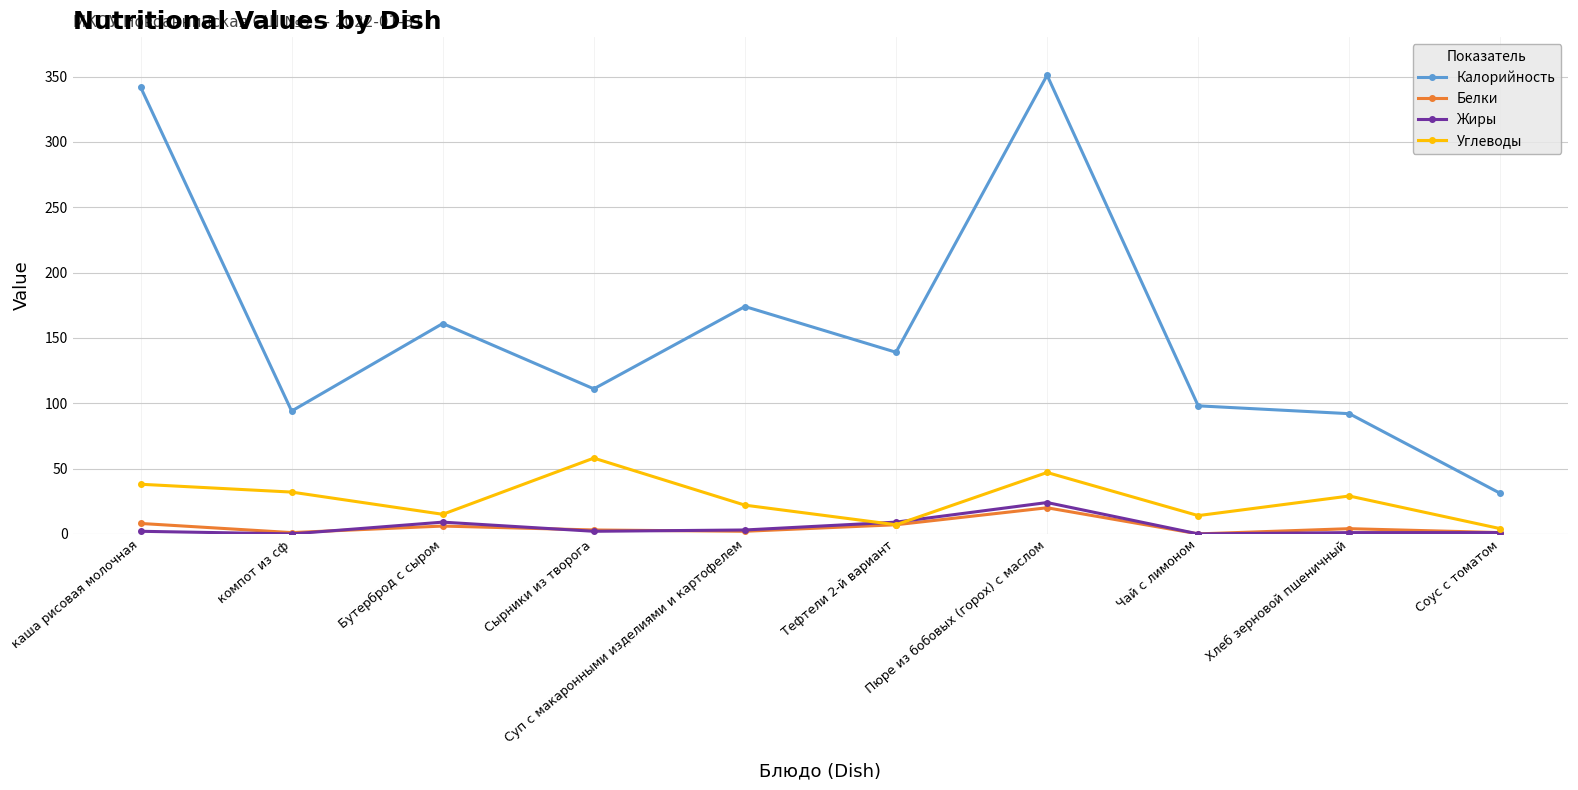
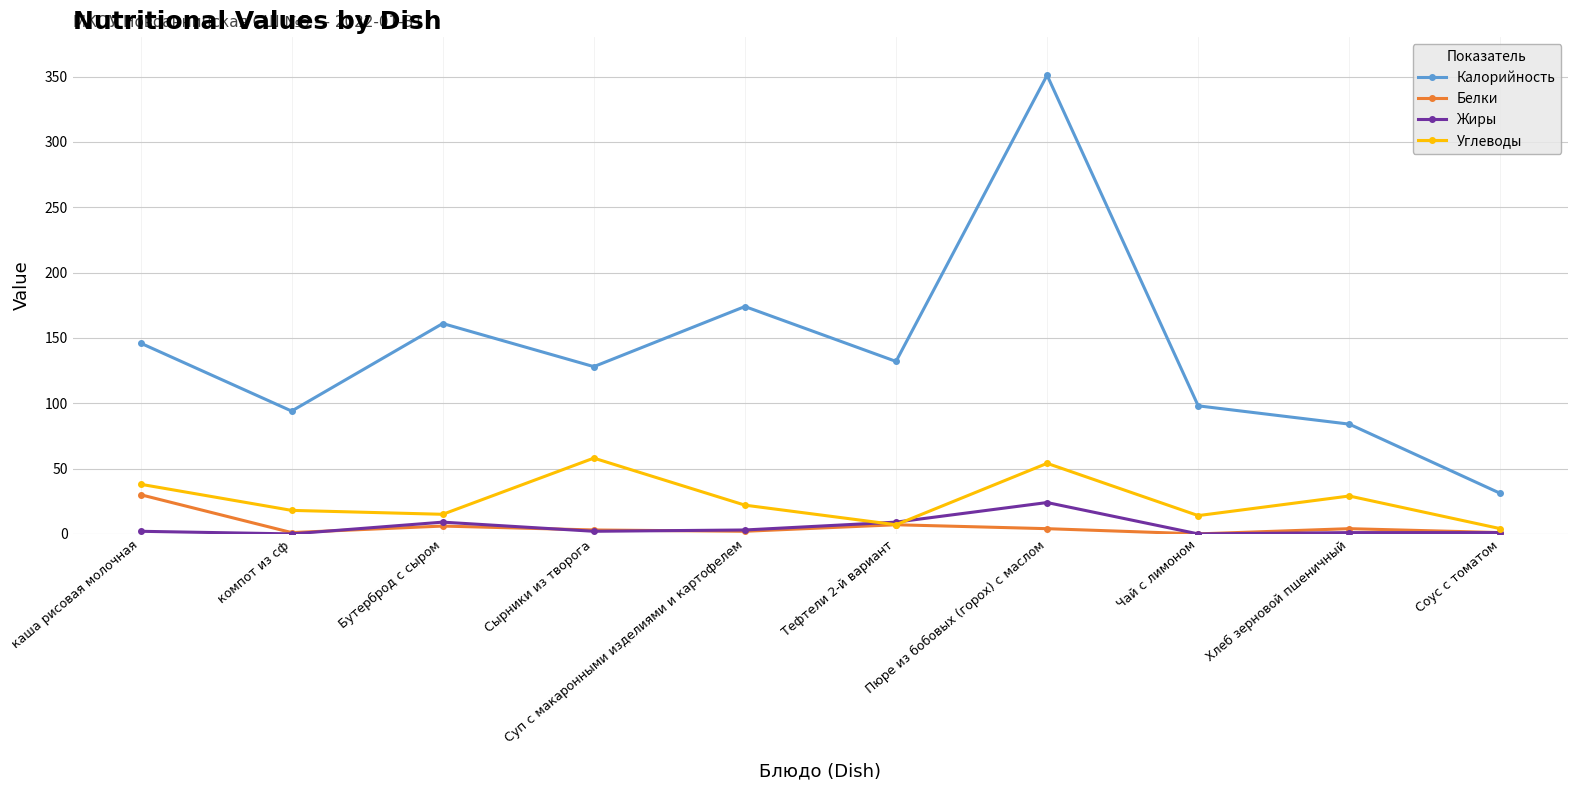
Калорийность, каша рисовая молочная: 342 -> 146
Белки, каша рисовая молочная: 8 -> 30
Углеводы, компот из сф: 32 -> 18
Калорийность, Сырники из творога: 111 -> 128
Калорийность, Тефтели 2-й вариант: 139 -> 132
Белки, Пюре из бобовых (горох) с маслом: 20 -> 4
Углеводы, Пюре из бобовых (горох) с маслом: 47 -> 54
Калорийность, Хлеб зерновой пшеничный: 92 -> 84
